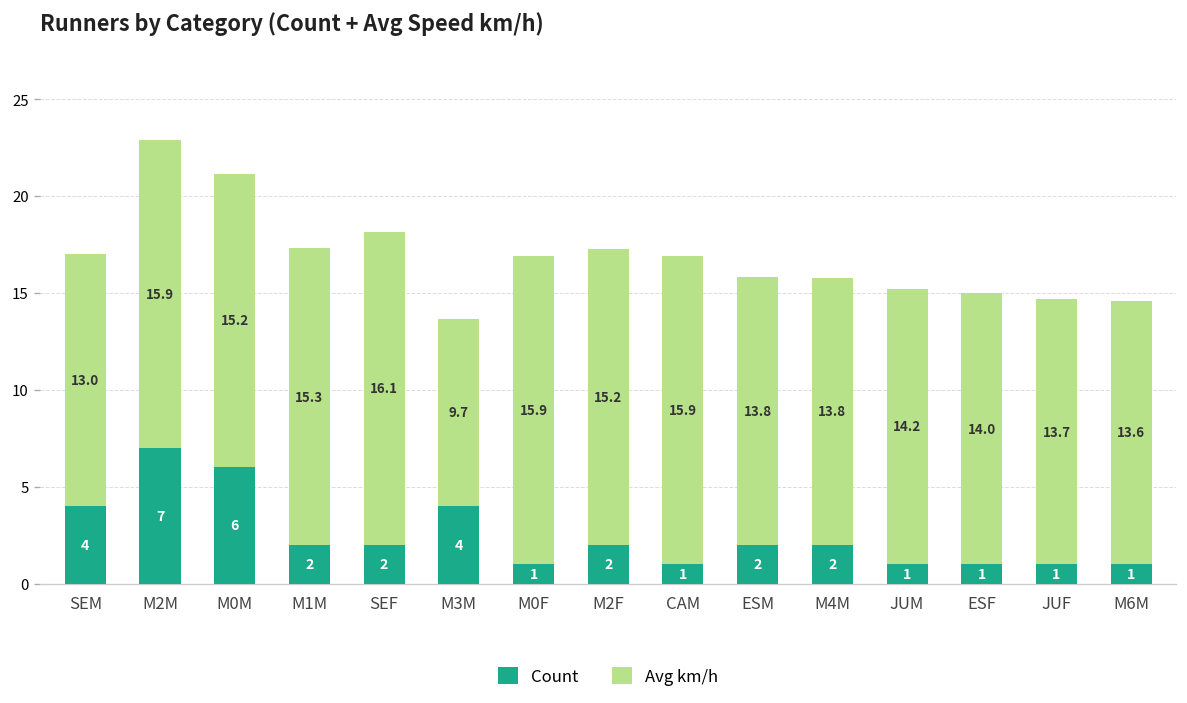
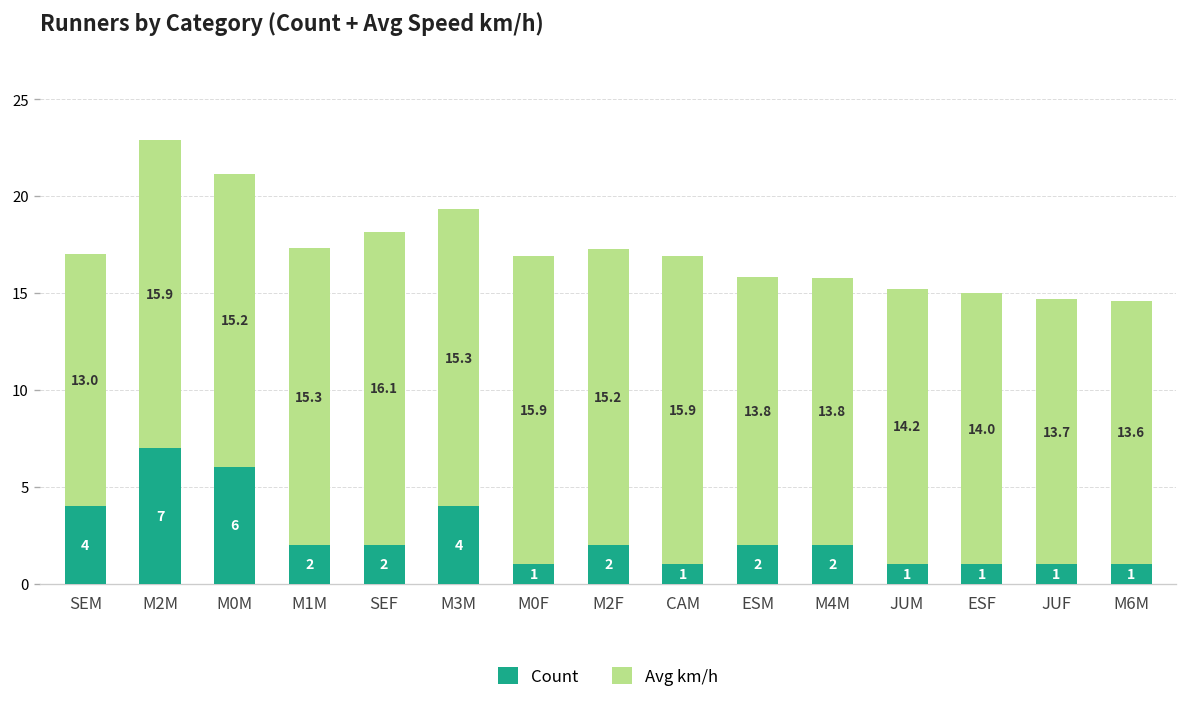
Avg km/h, M3M: 9.7 -> 15.3
